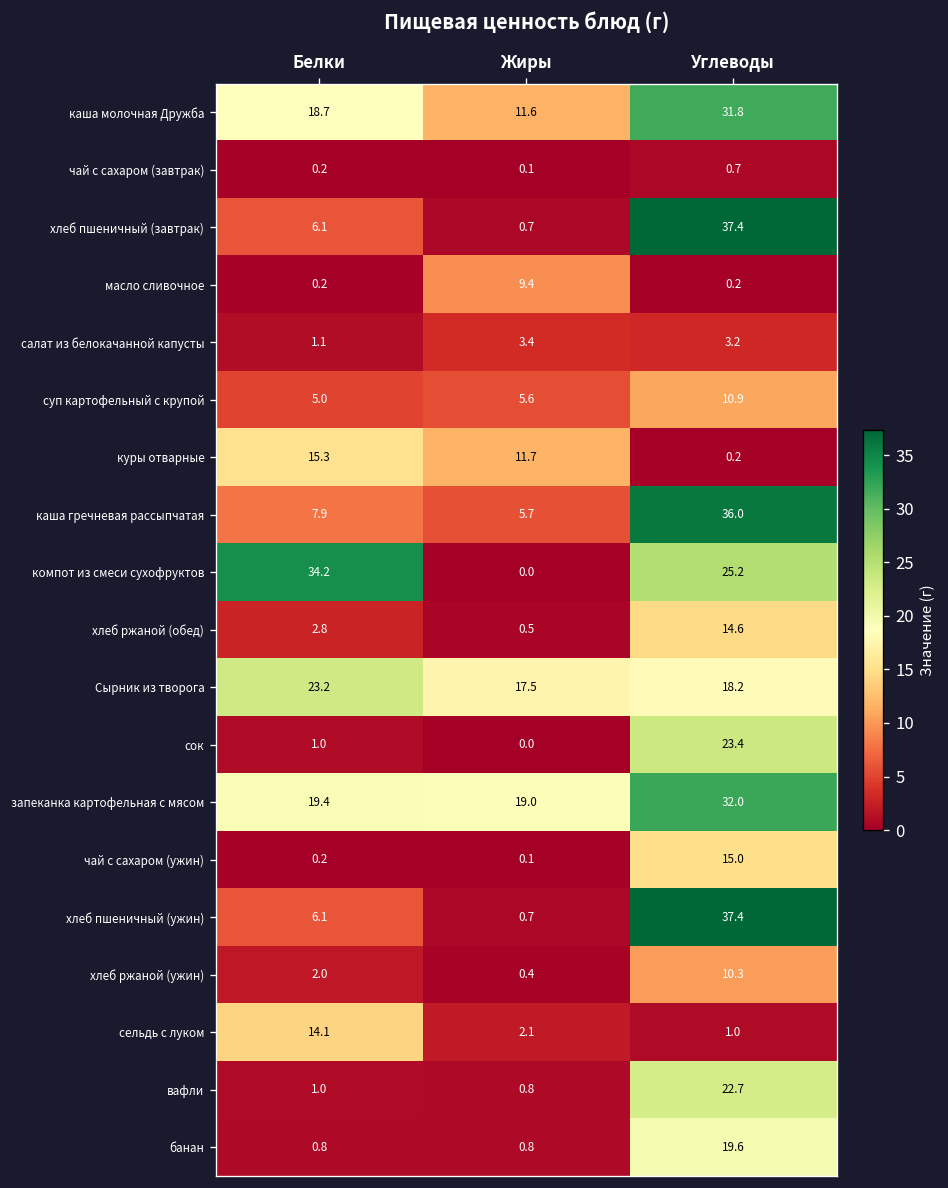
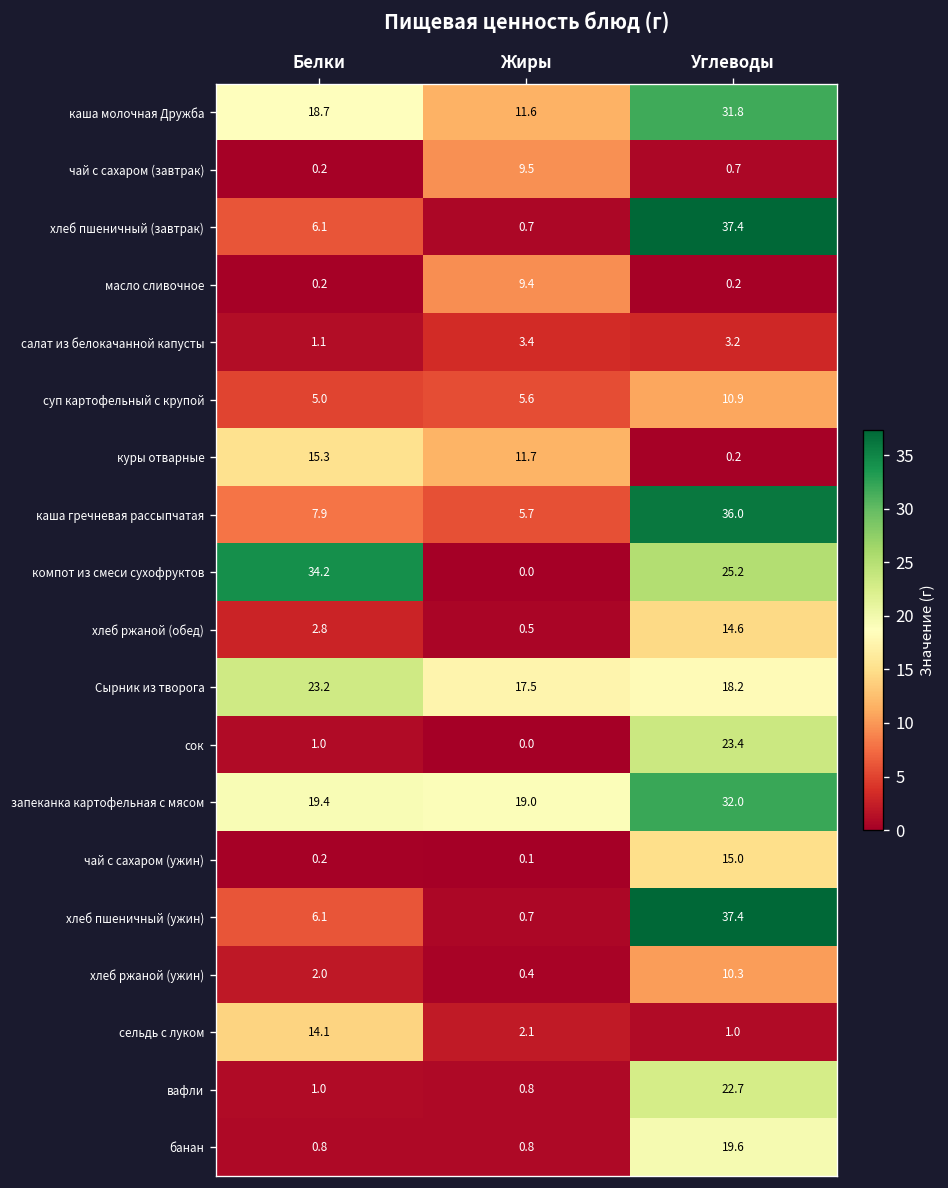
чай с сахаром (завтрак), Жиры: 0.1 -> 9.5
